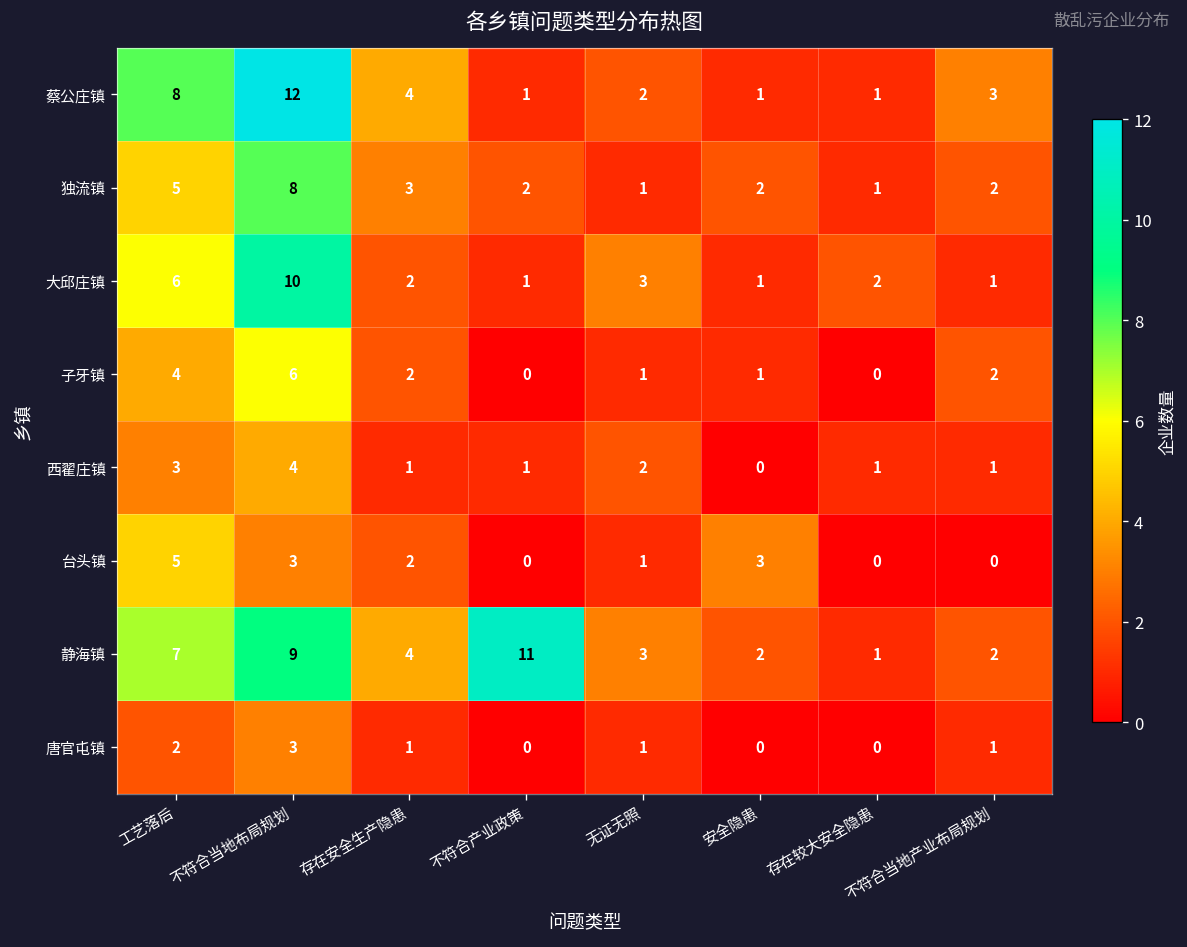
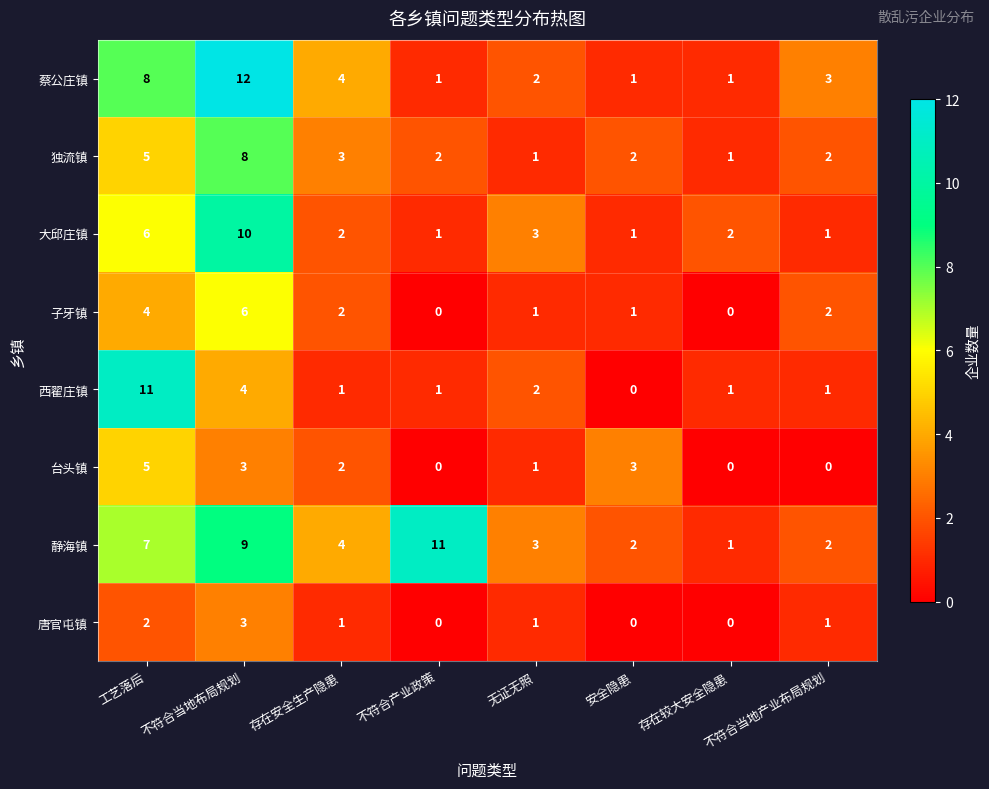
西翟庄镇, 工艺落后: 3 -> 11
